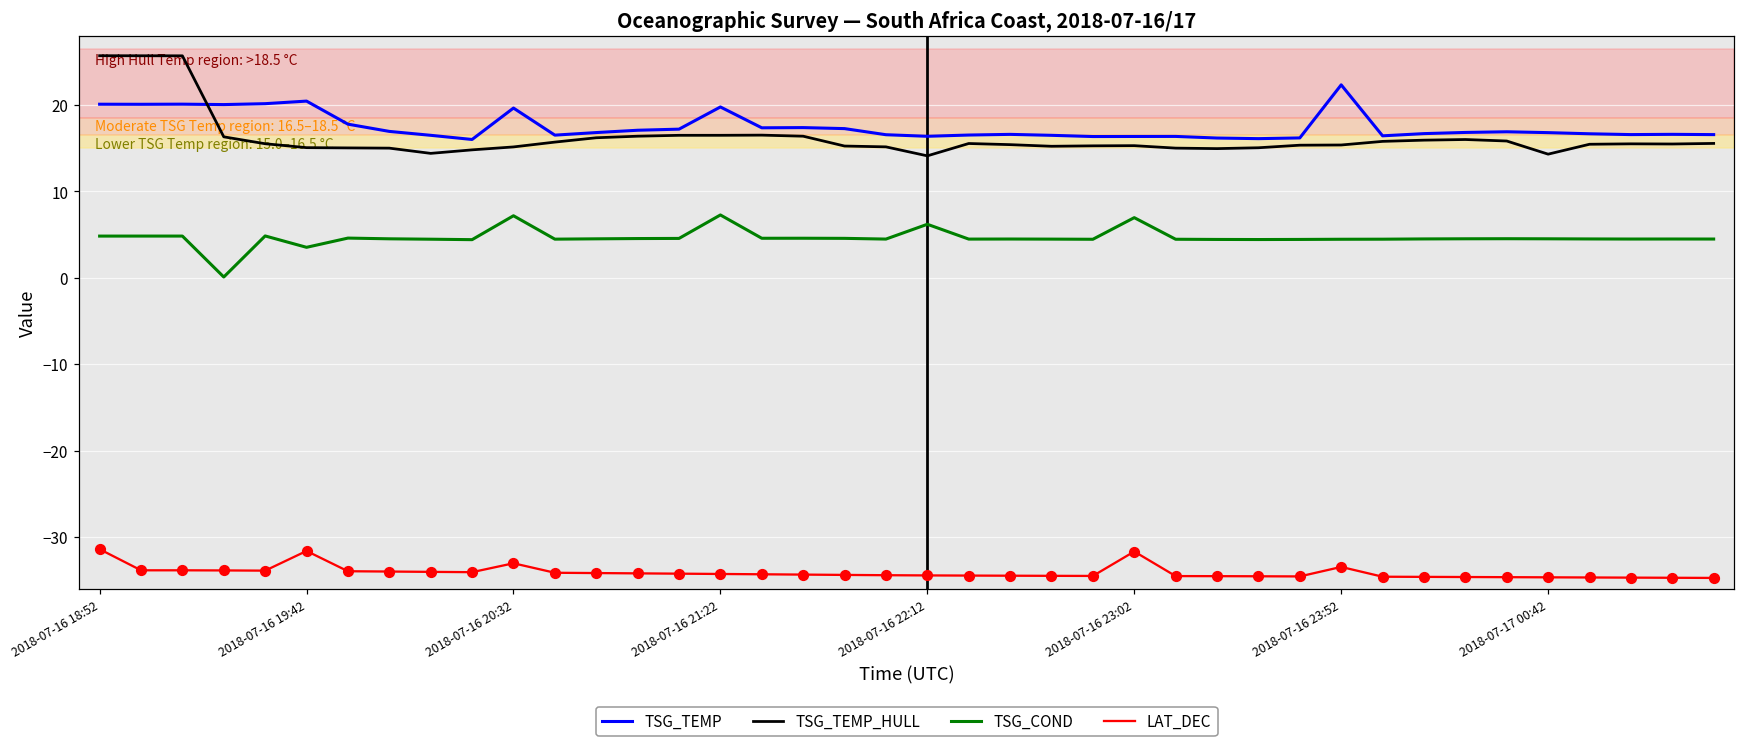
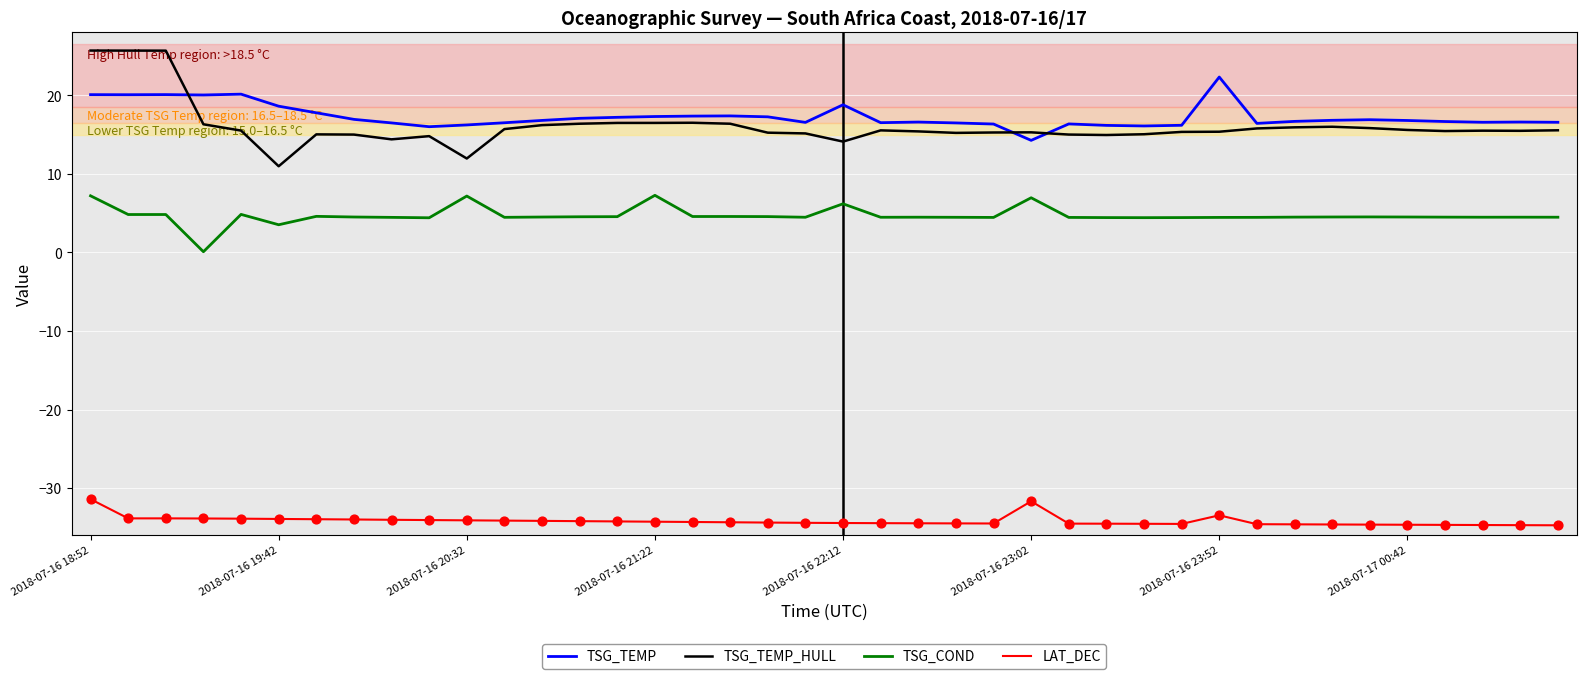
TSG_COND, 2018-07-16 18:52: 5 -> 7
TSG_TEMP, 2018-07-16 19:42: 20 -> 19
TSG_TEMP_HULL, 2018-07-16 19:42: 15 -> 11
LAT_DEC, 2018-07-16 19:42: -32 -> -34
TSG_TEMP, 2018-07-16 20:32: 20 -> 16
TSG_TEMP_HULL, 2018-07-16 20:32: 15 -> 12
LAT_DEC, 2018-07-16 20:32: -33 -> -34
TSG_TEMP, 2018-07-16 21:22: 20 -> 17
TSG_TEMP, 2018-07-16 22:12: 16 -> 19
TSG_TEMP, 2018-07-16 23:02: 16 -> 14
TSG_TEMP_HULL, 2018-07-17 00:42: 14 -> 16
